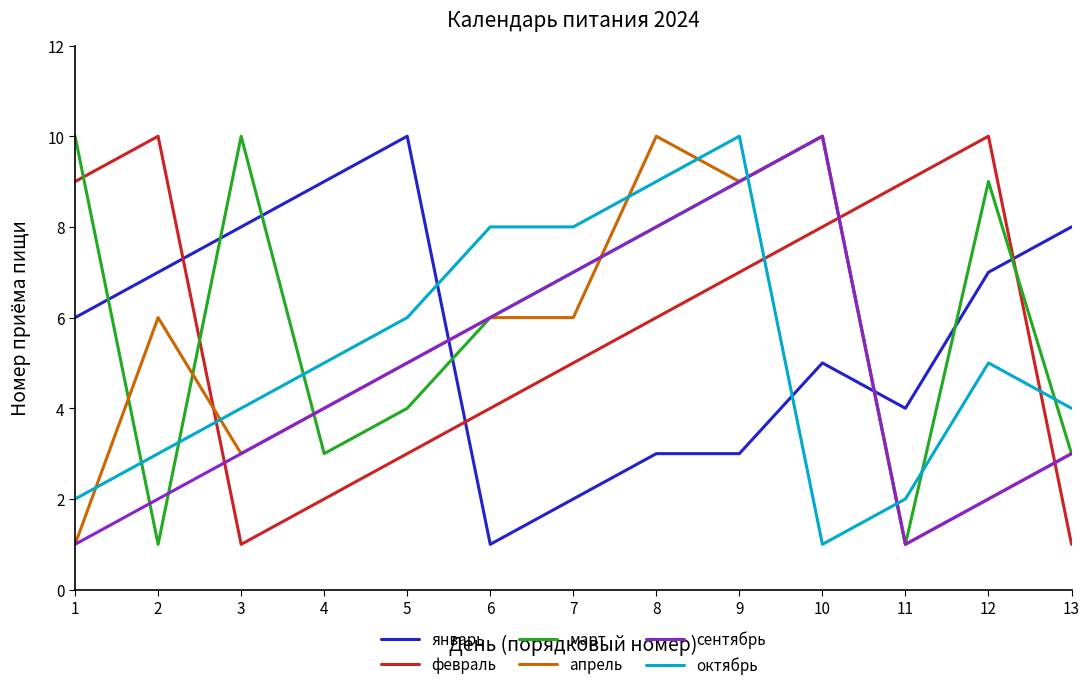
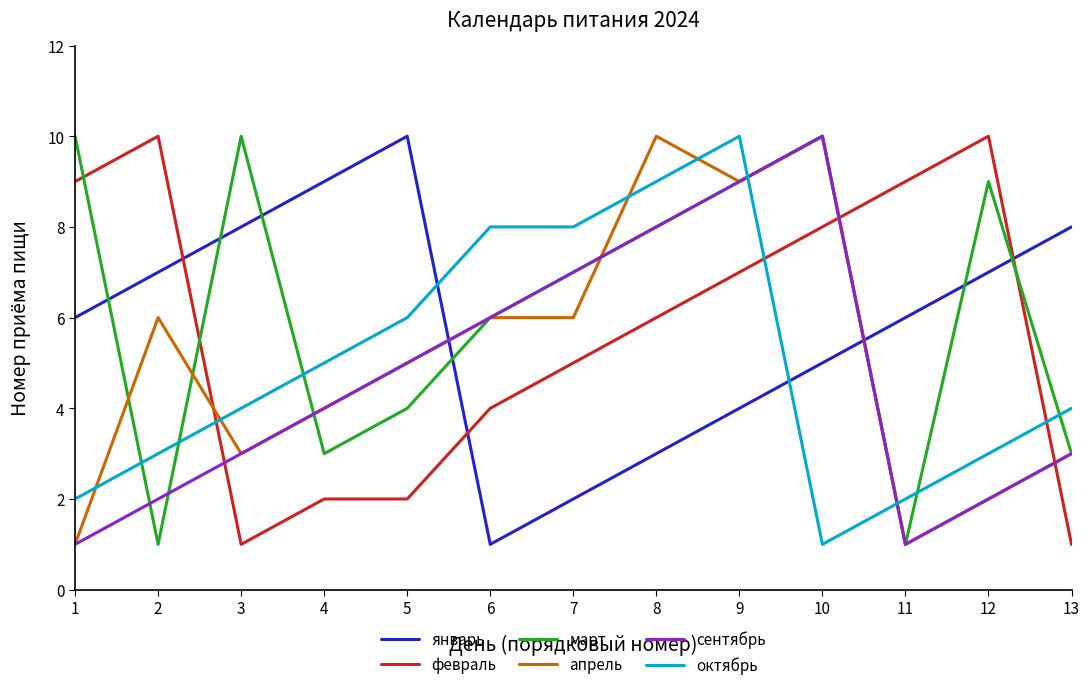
февраль, 5: 3 -> 2
январь, 9: 3 -> 4
январь, 11: 4 -> 6
октябрь, 12: 5 -> 3
